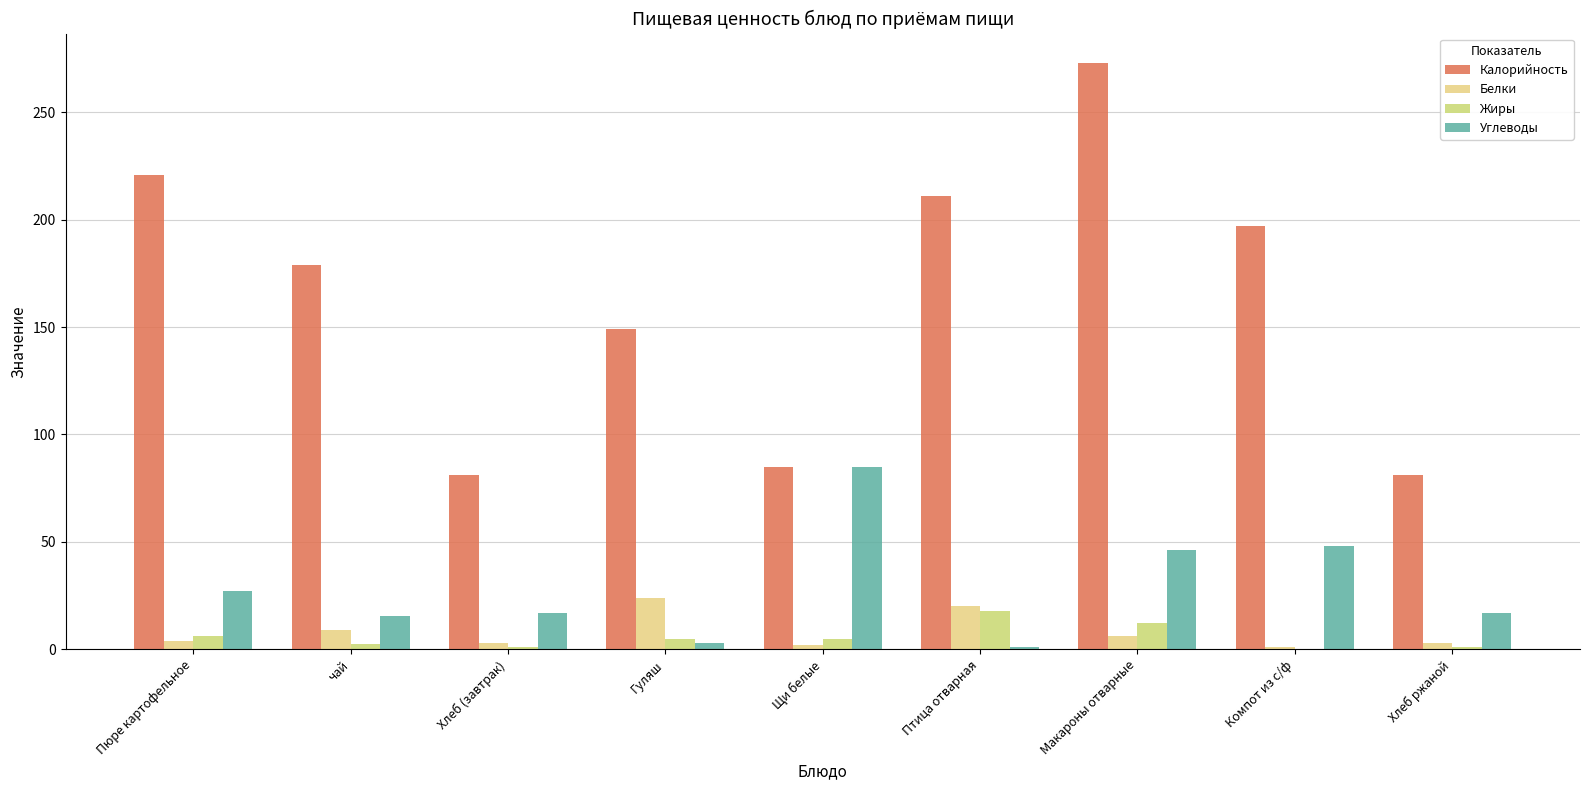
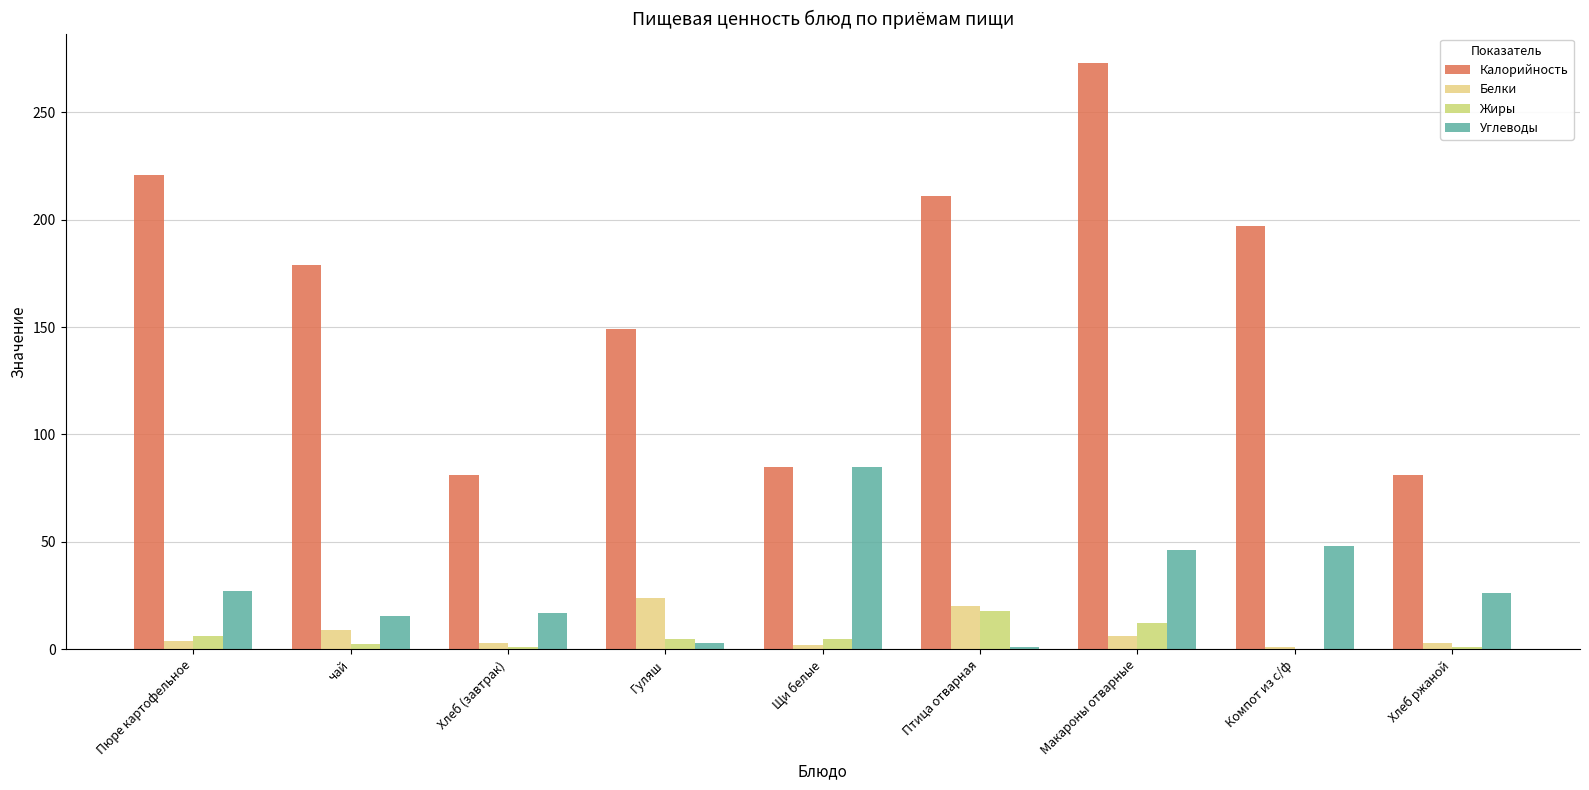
Углеводы, Хлеб ржаной: 17 -> 26
